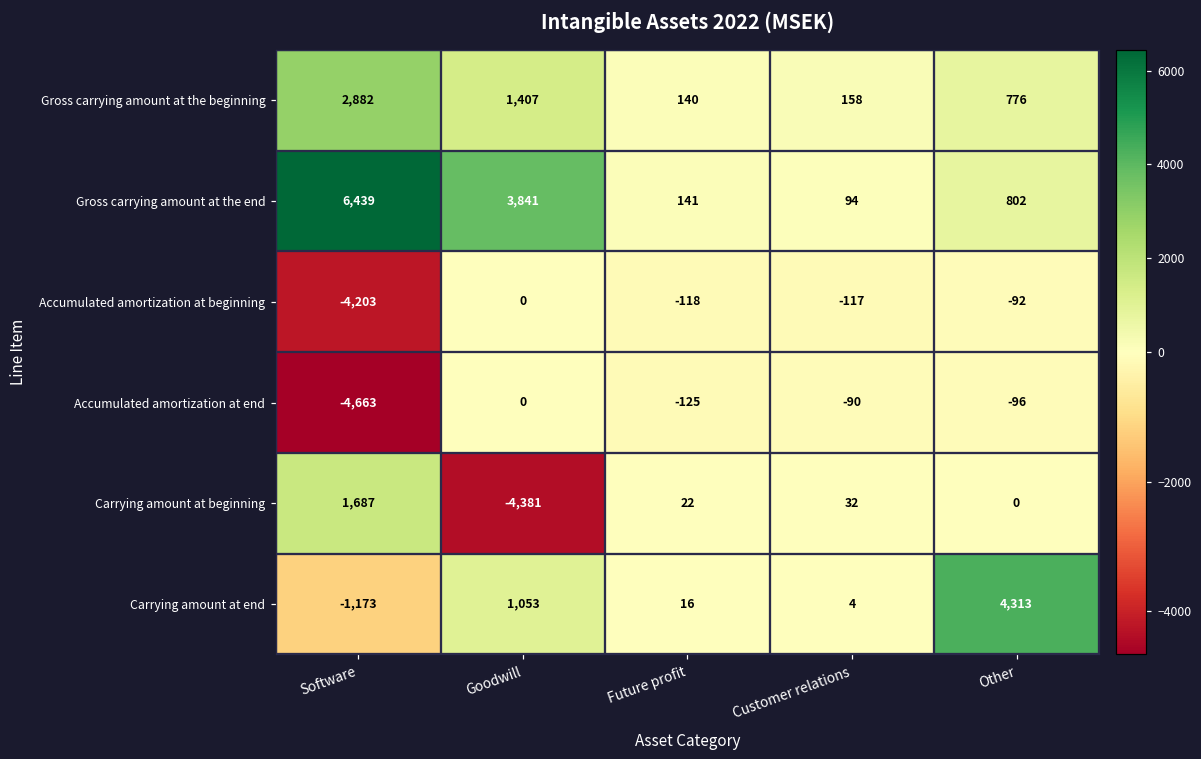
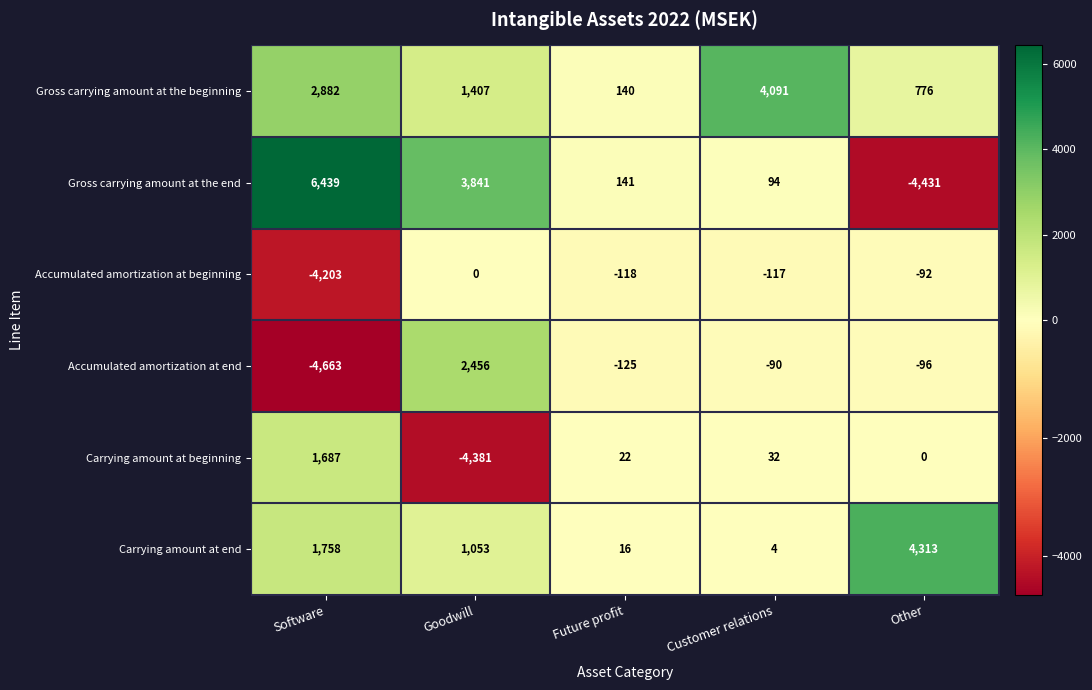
Gross carrying amount at the beginning, Customer relations: 158 -> 4,091
Gross carrying amount at the end, Other: 802 -> -4,431
Accumulated amortization at end, Goodwill: 0 -> 2,456
Carrying amount at end, Software: -1,173 -> 1,758
